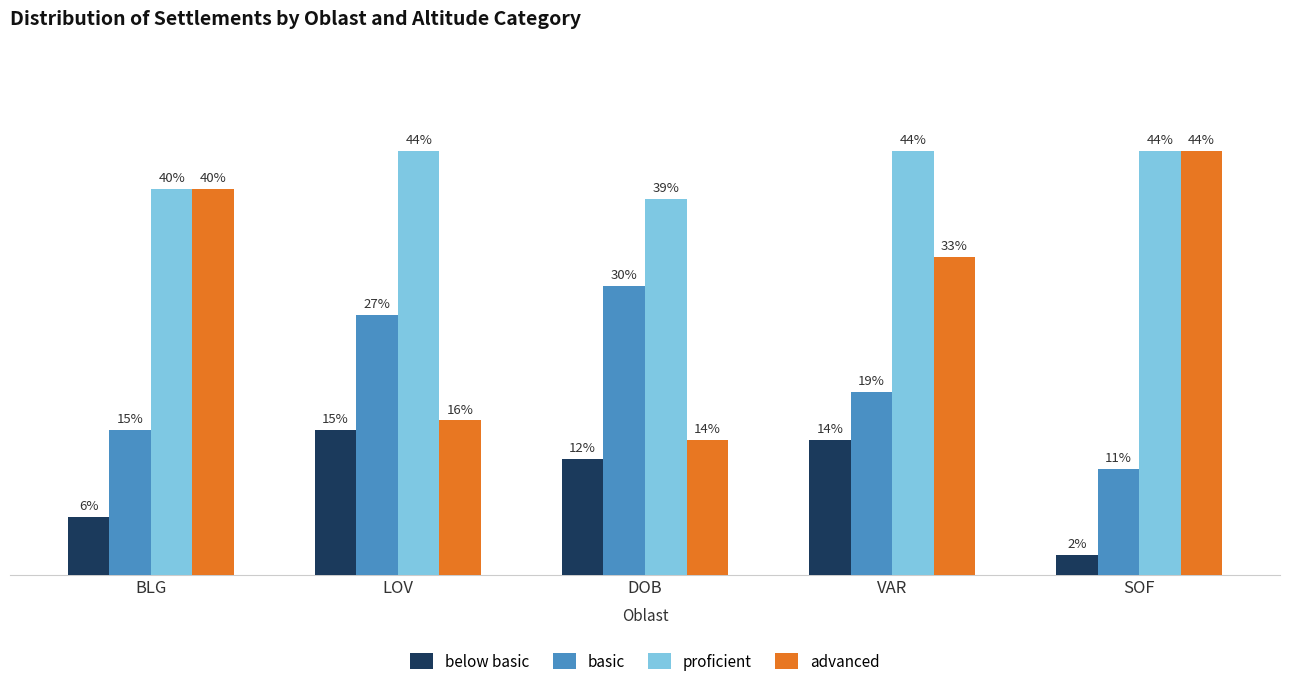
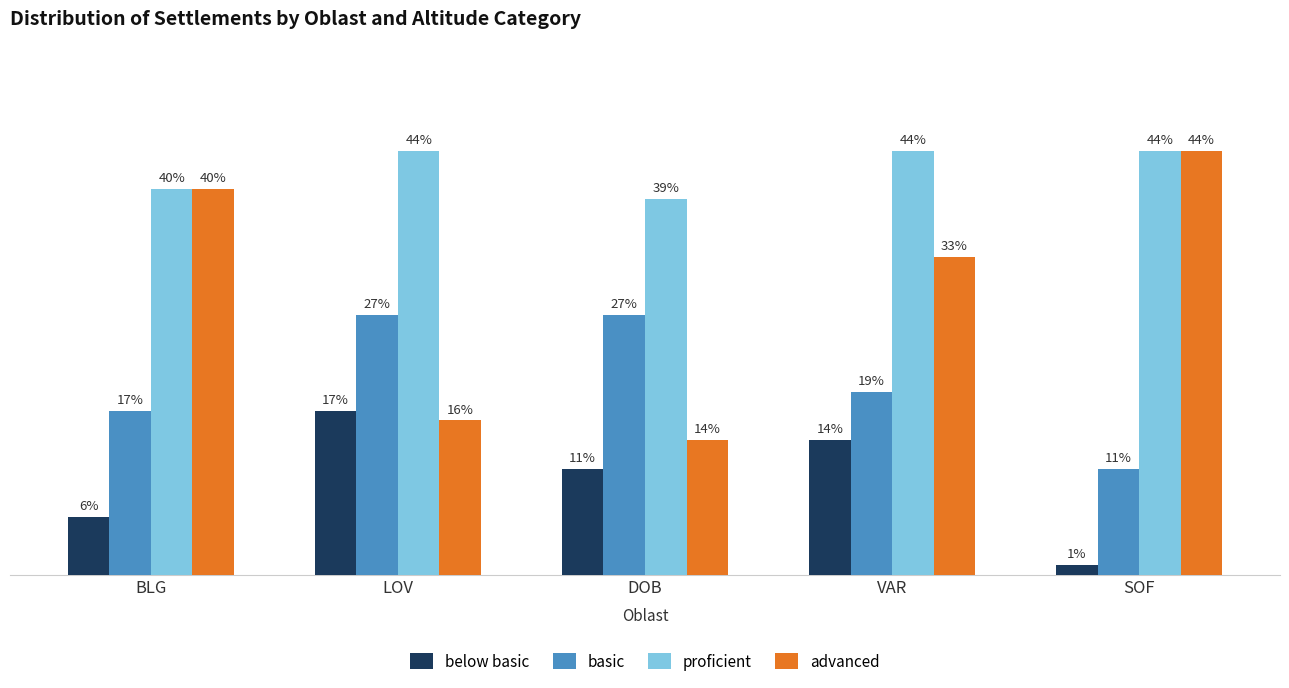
basic, BLG: 15% -> 17%
below basic, LOV: 15% -> 17%
below basic, DOB: 12% -> 11%
basic, DOB: 30% -> 27%
below basic, SOF: 2% -> 1%
